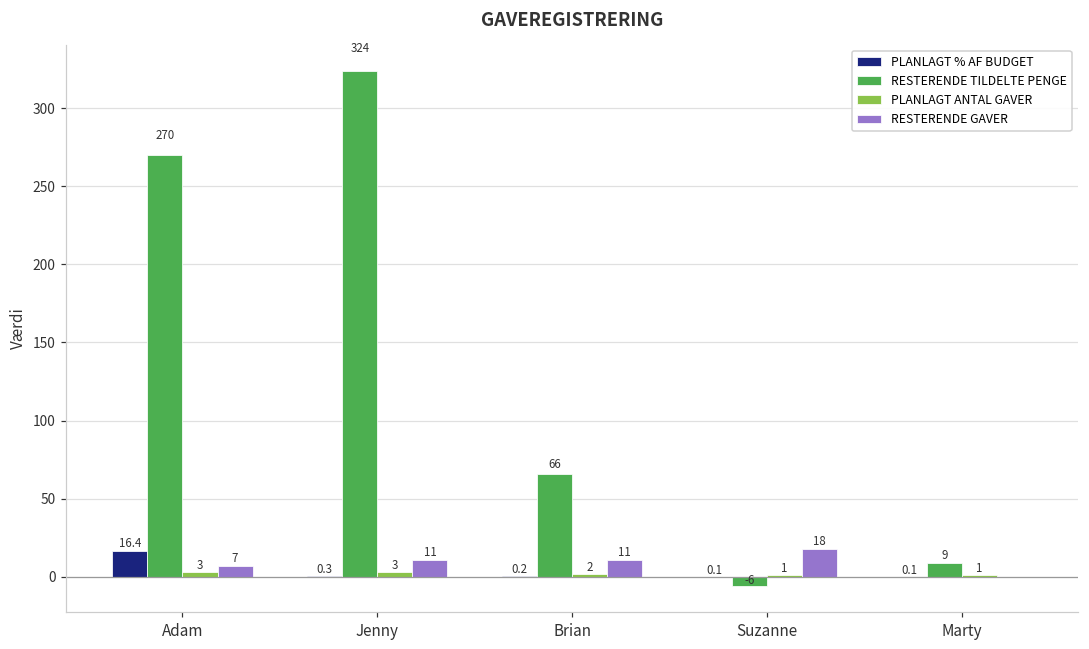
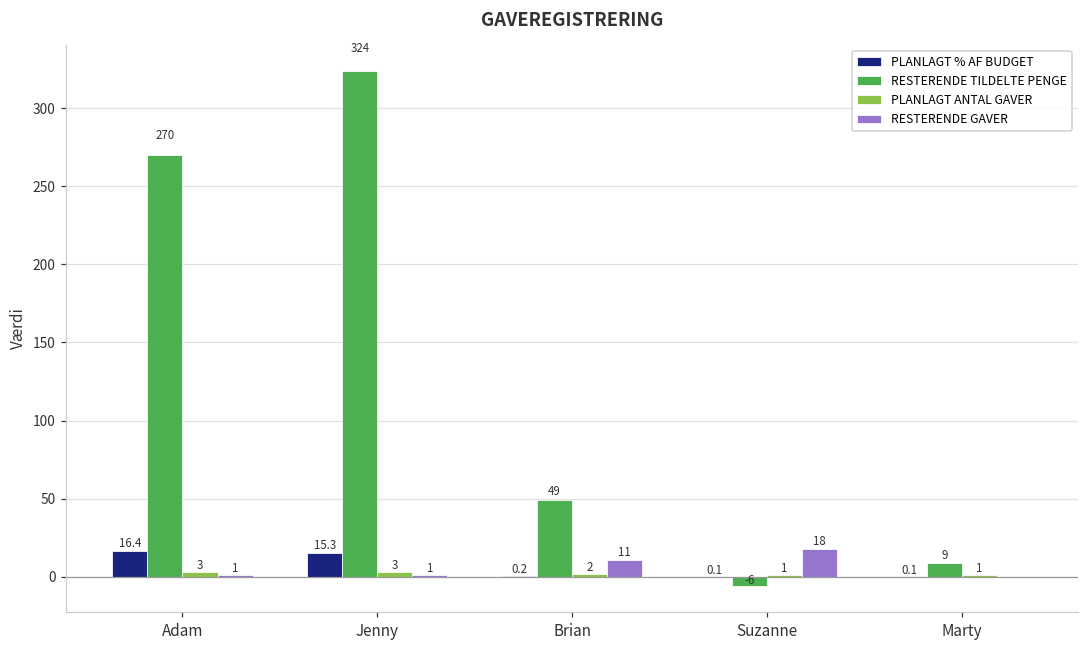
RESTERENDE GAVER, Adam: 7 -> 1
PLANLAGT % AF BUDGET, Jenny: 0.3 -> 15.3
RESTERENDE GAVER, Jenny: 11 -> 1
RESTERENDE TILDELTE PENGE, Brian: 66 -> 49
